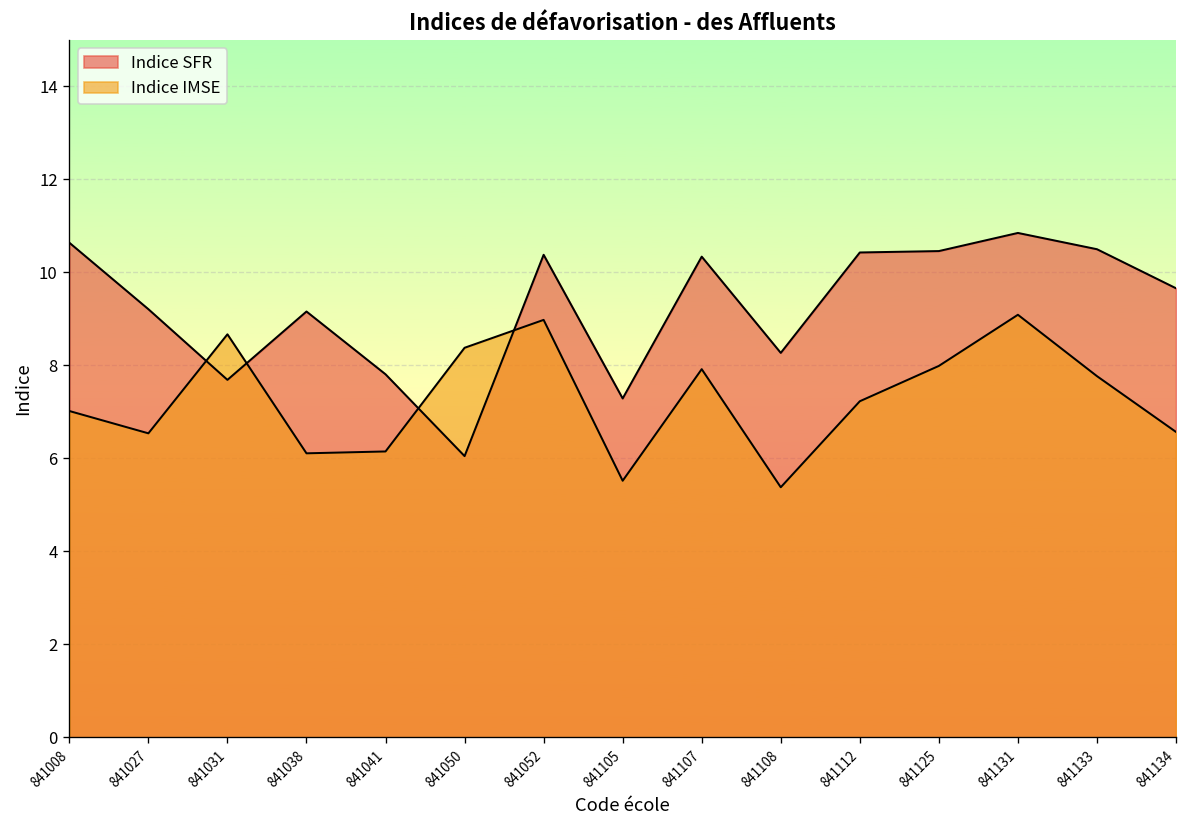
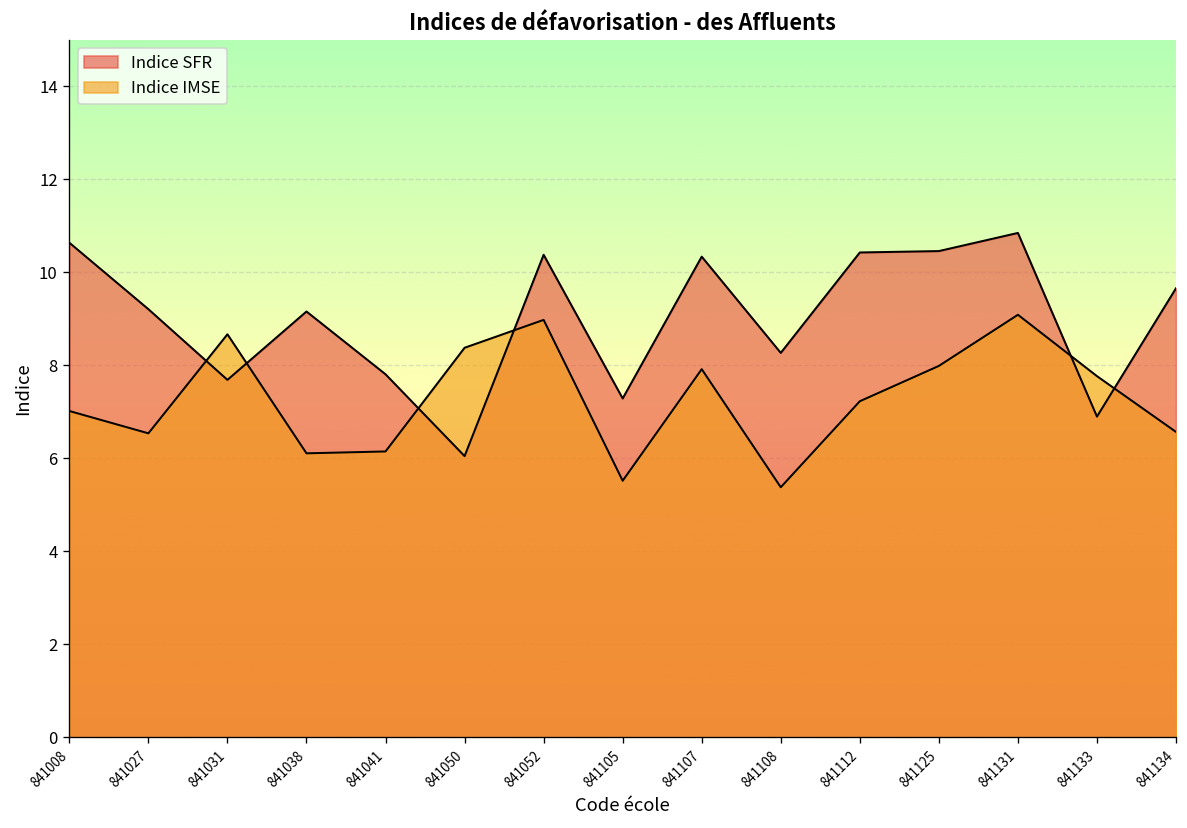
Indice SFR, 841133: 10.5 -> 6.9
